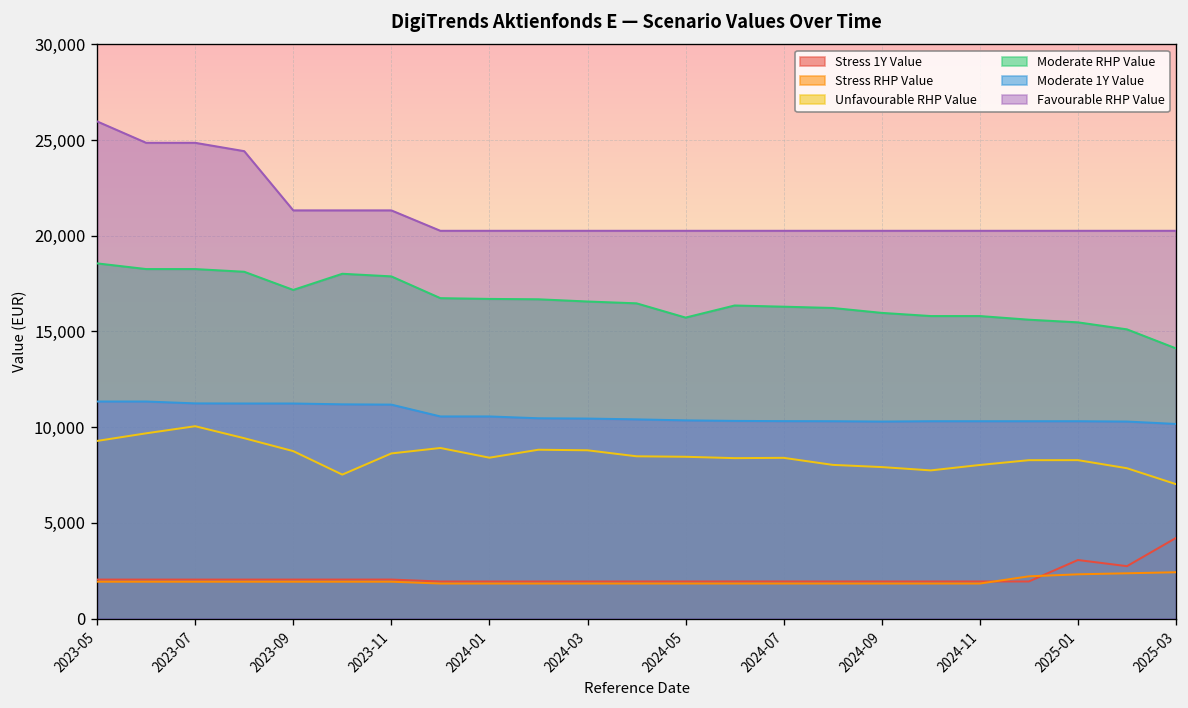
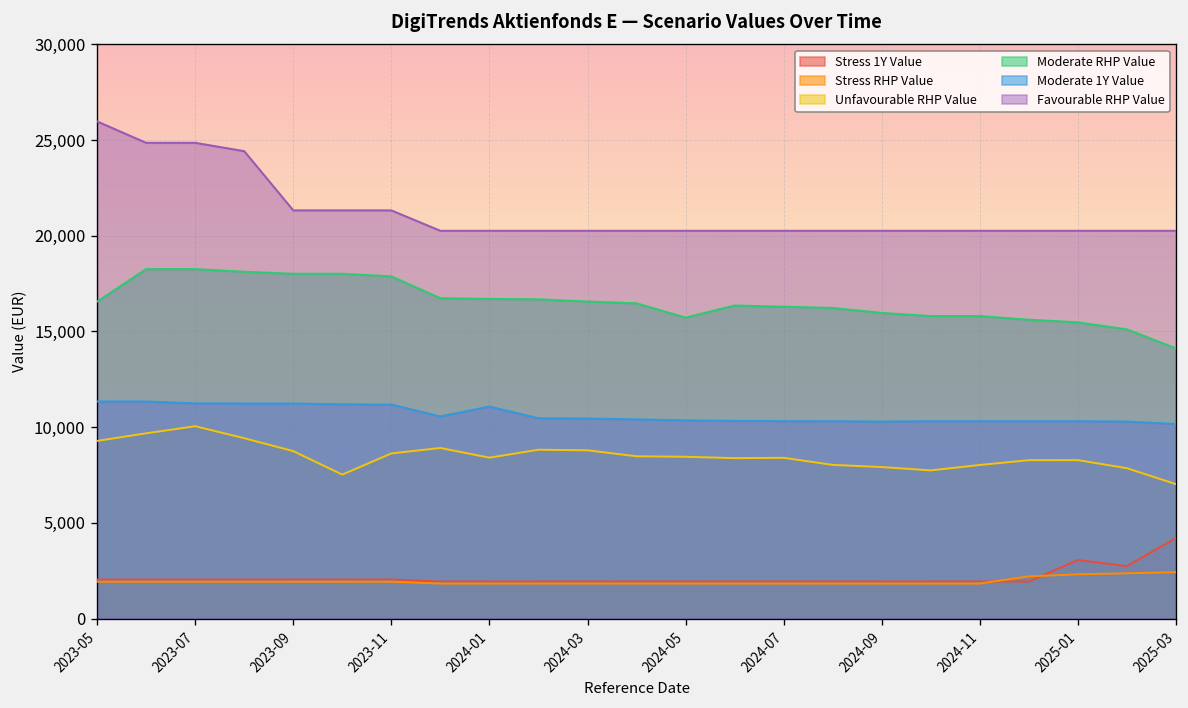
Moderate RHP Value, 2023-05: 18,600 -> 16,600
Moderate RHP Value, 2023-09: 17,200 -> 18,000
Moderate 1Y Value, 2024-01: 10,600 -> 11,100
